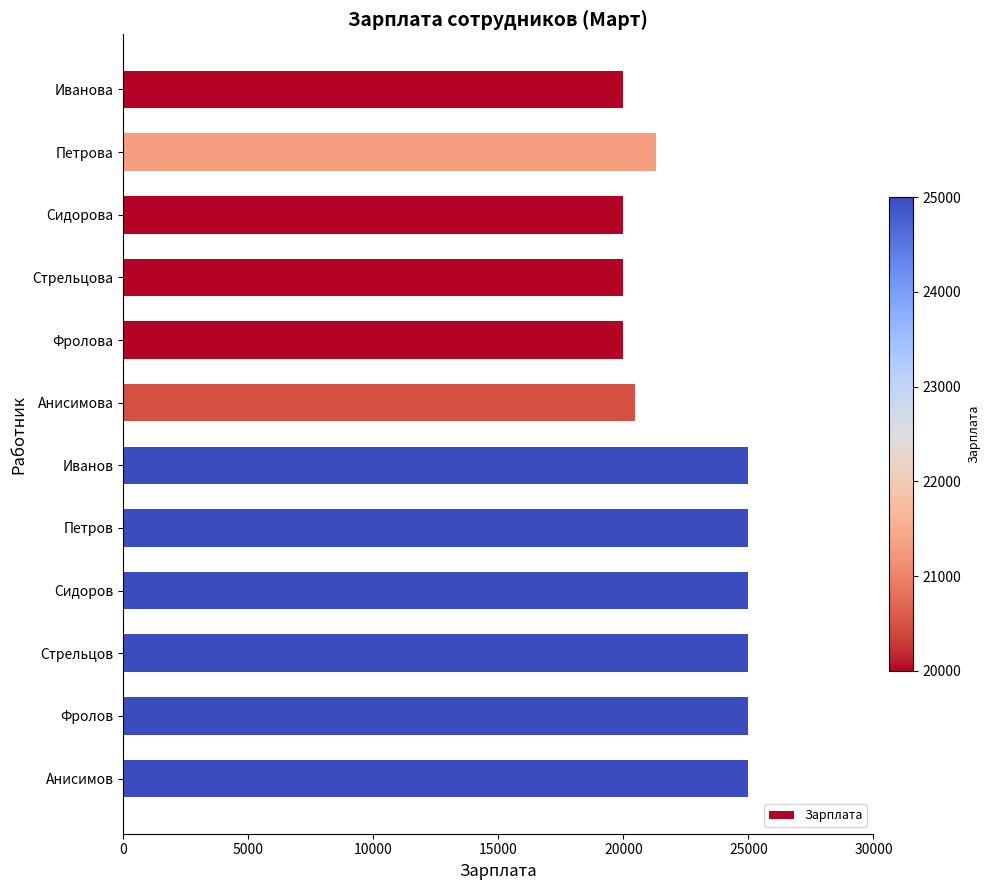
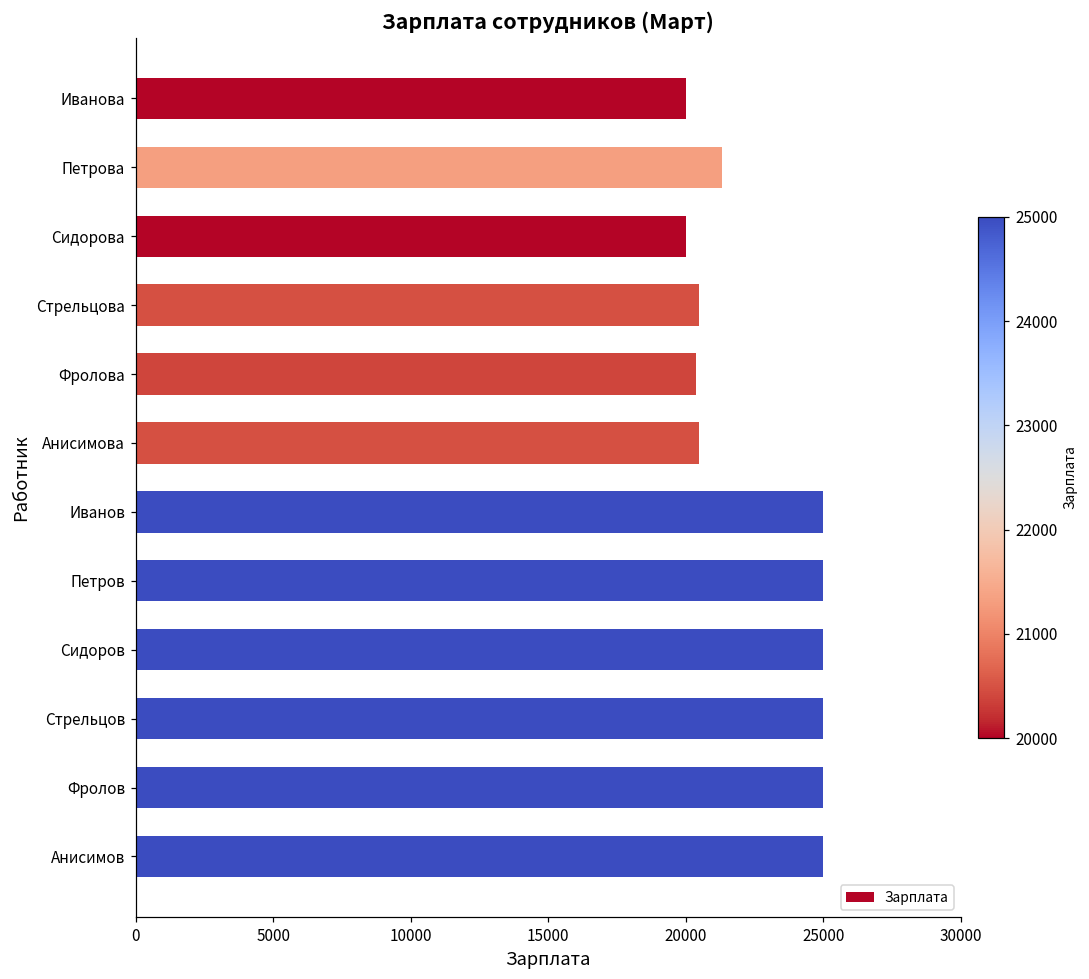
Стрельцова: 20000 -> 20500
Фролова: 20000 -> 20400
